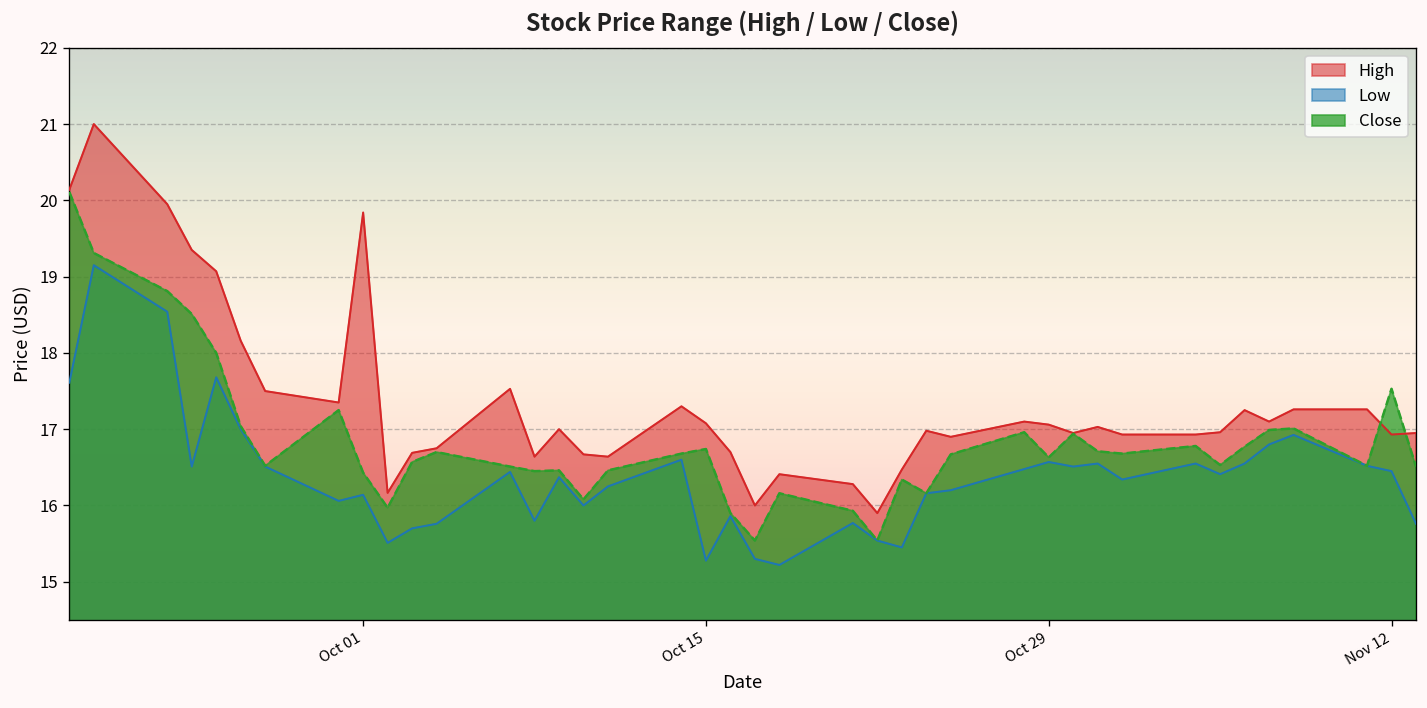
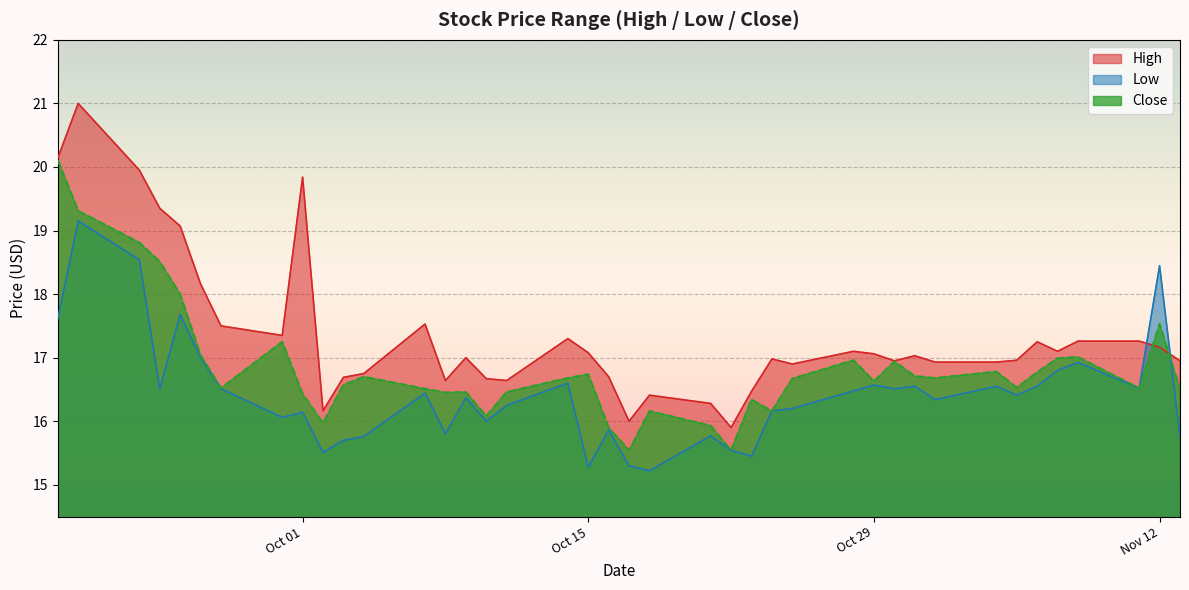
High, Nov 12: 16.9 -> 17.2
Low, Nov 12: 16.5 -> 18.4
